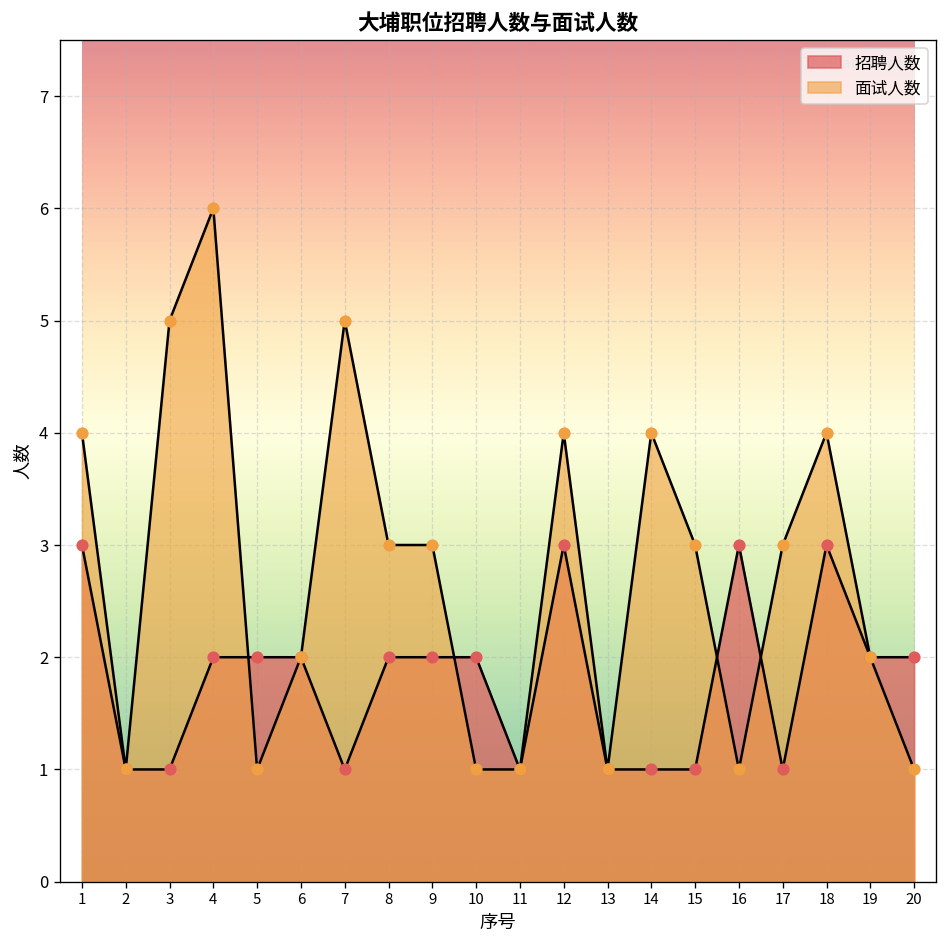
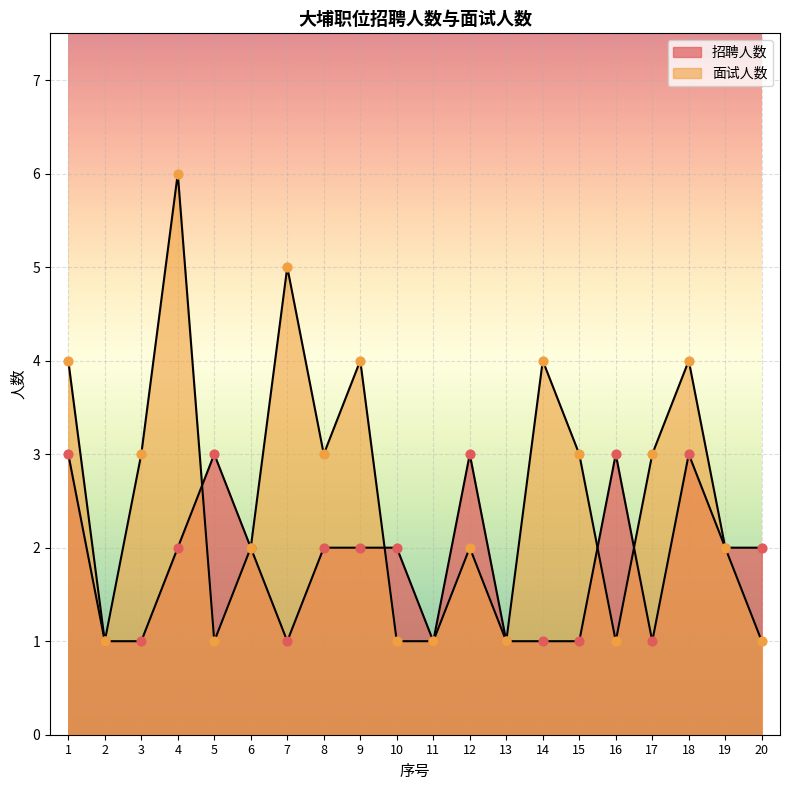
面试人数, 3: 5 -> 3
招聘人数, 5: 2 -> 3
面试人数, 9: 3 -> 4
面试人数, 12: 4 -> 2
